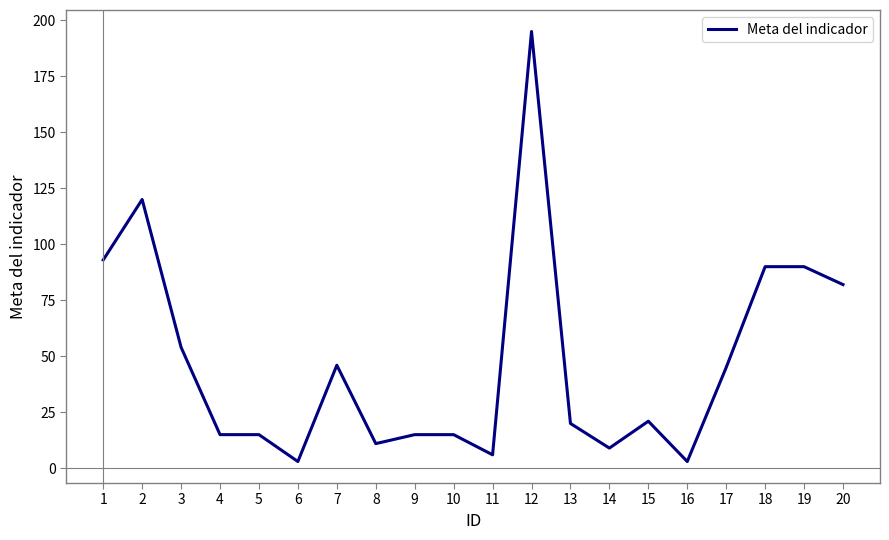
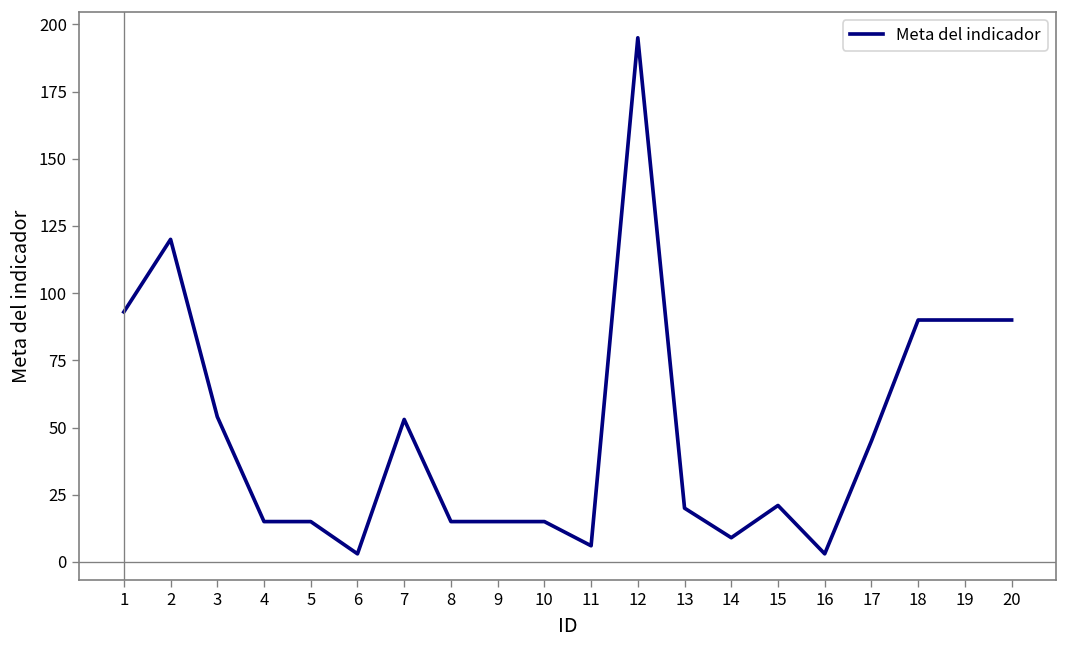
7: 46 -> 53
8: 11 -> 15
20: 82 -> 90
